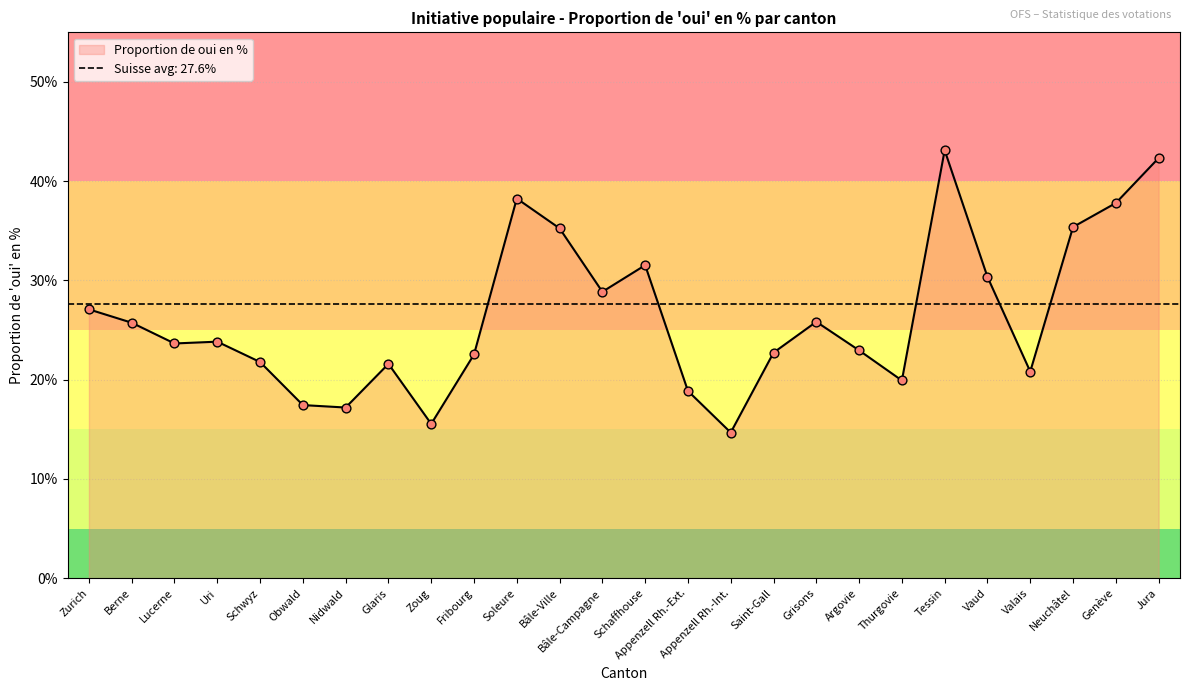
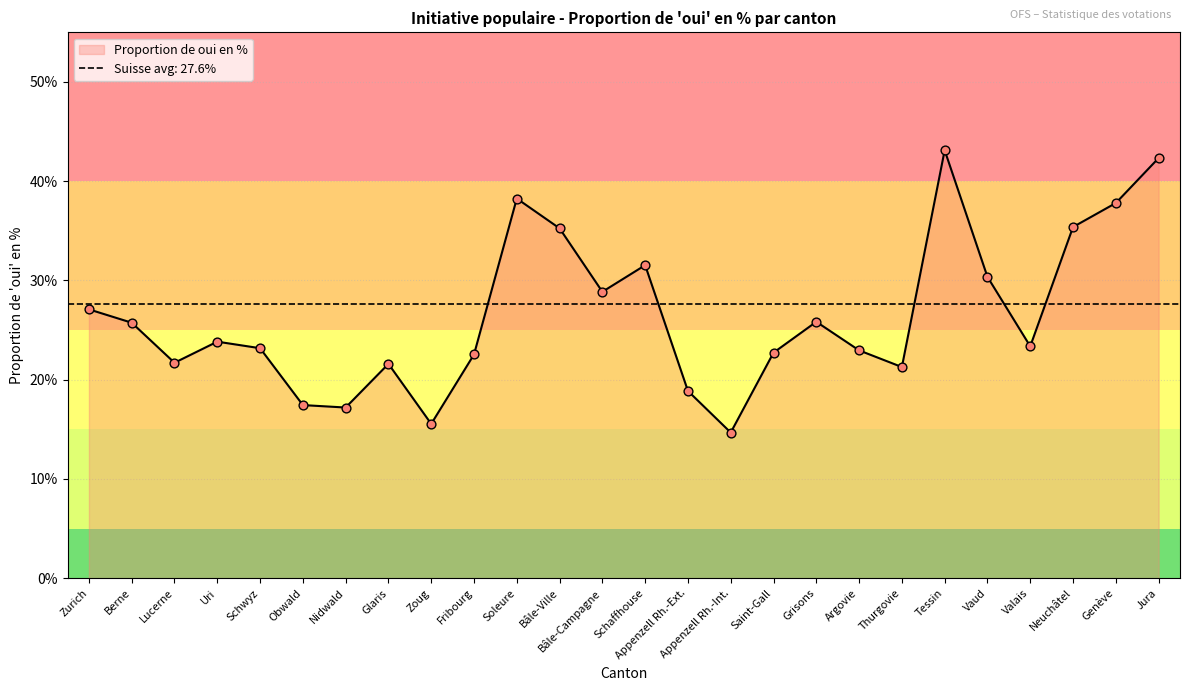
Lucerne: 24% -> 22%
Schwyz: 22% -> 23%
Thurgovie: 20% -> 21%
Valais: 21% -> 23%
